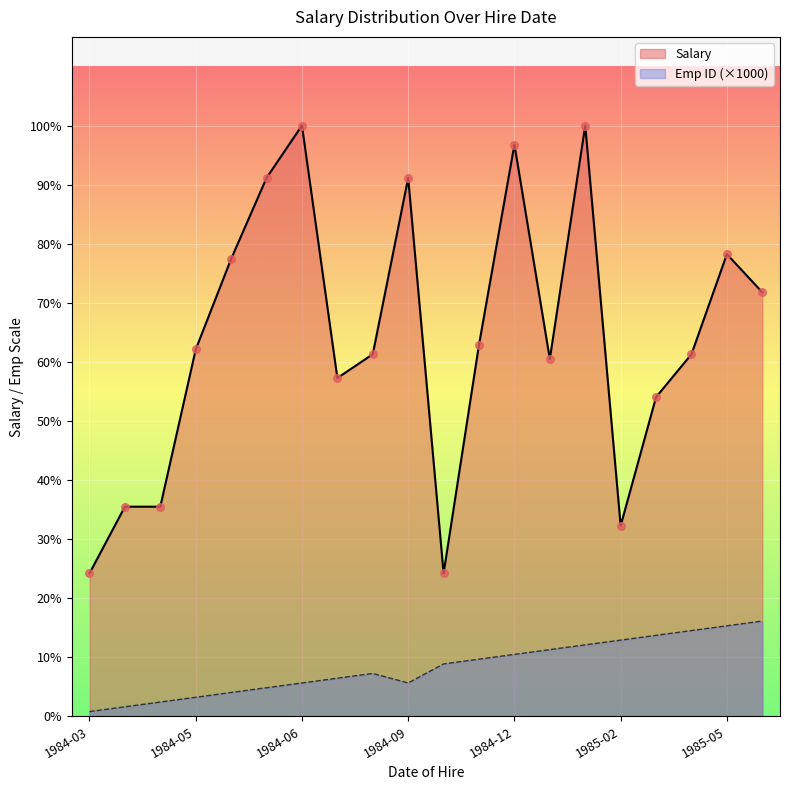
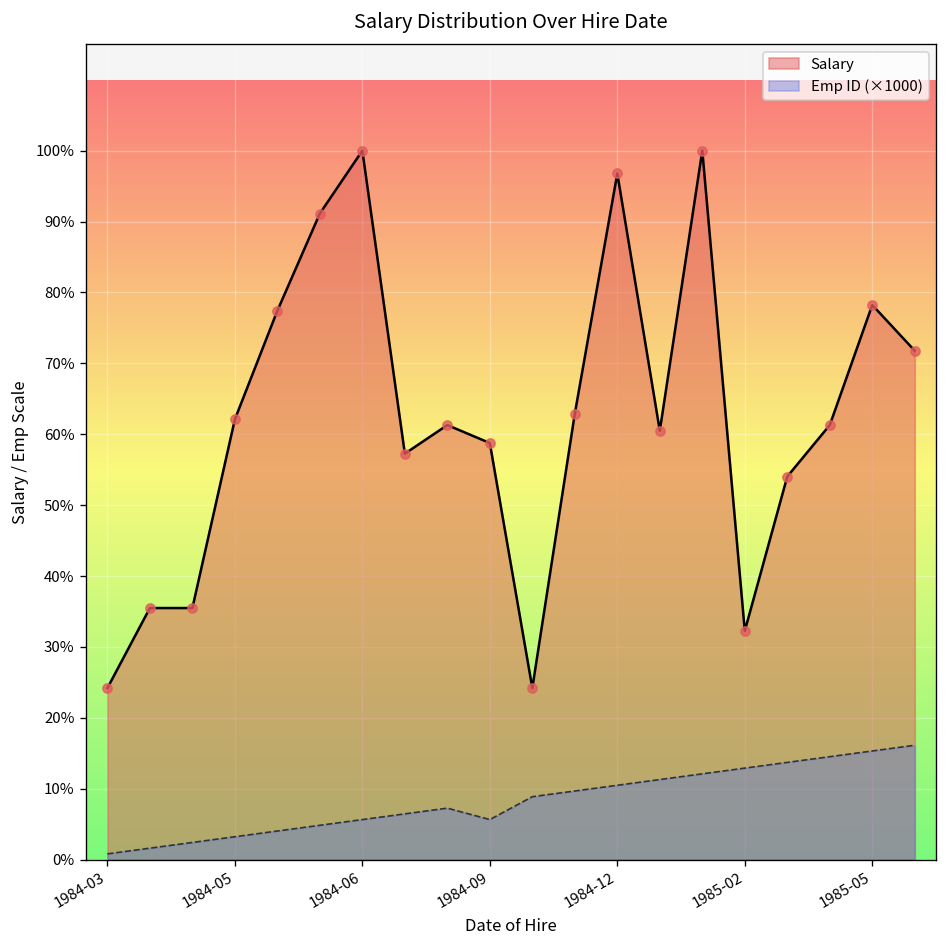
Salary, 1984-09: 91% -> 59%
